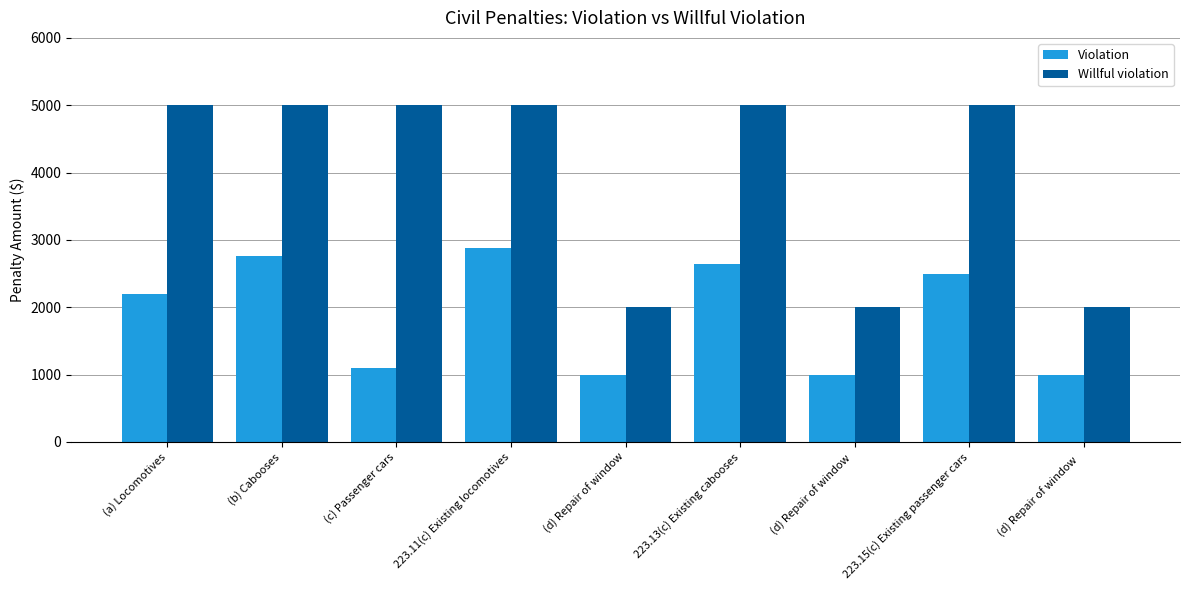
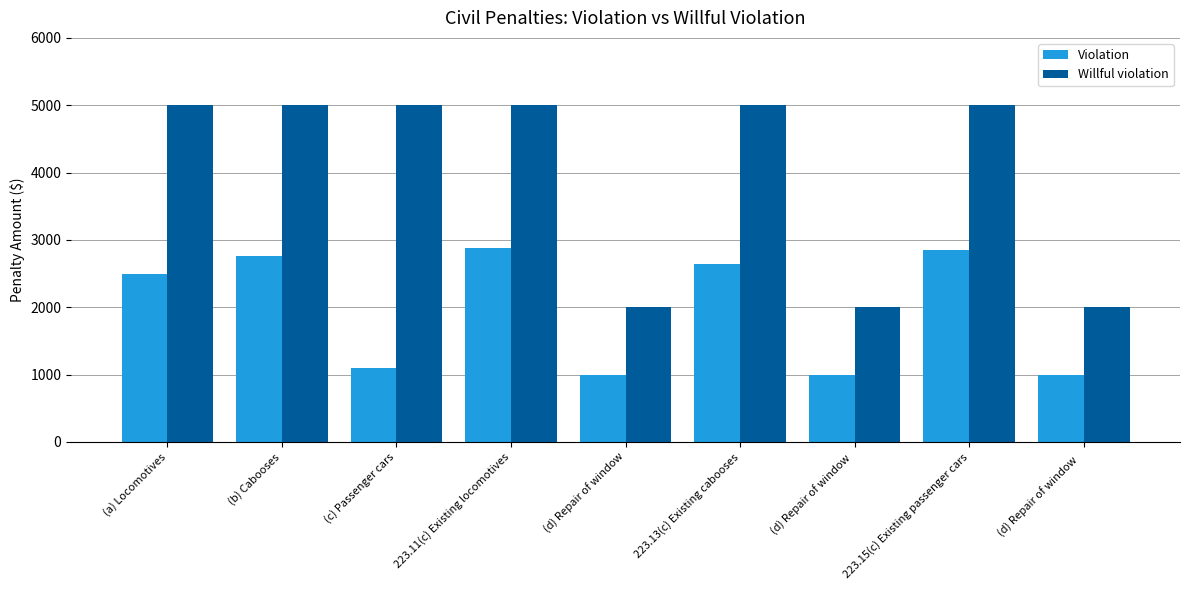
Violation, (a) Locomotives: 2200 -> 2500
Violation, 223.15(c) Existing passenger cars: 2500 -> 2900
